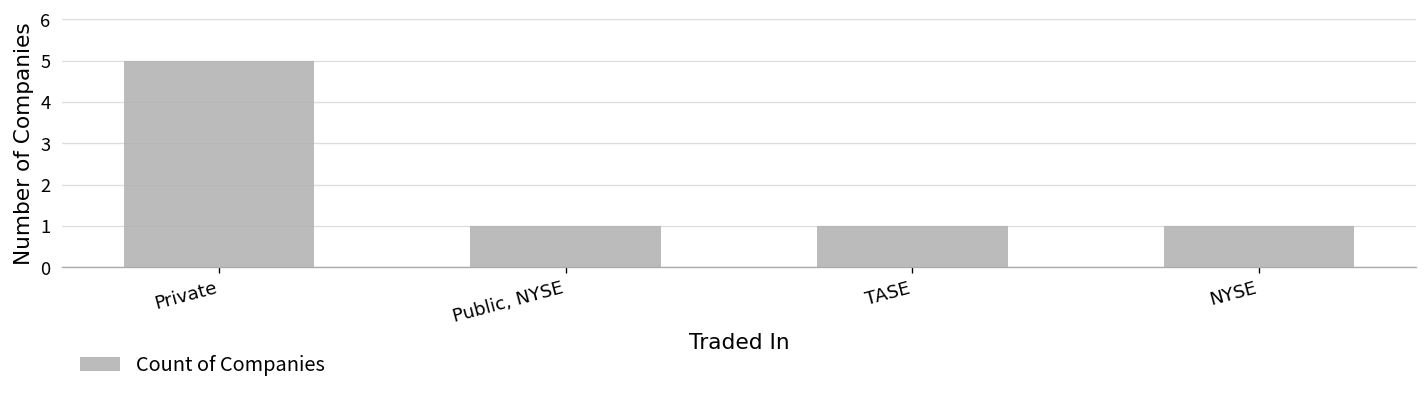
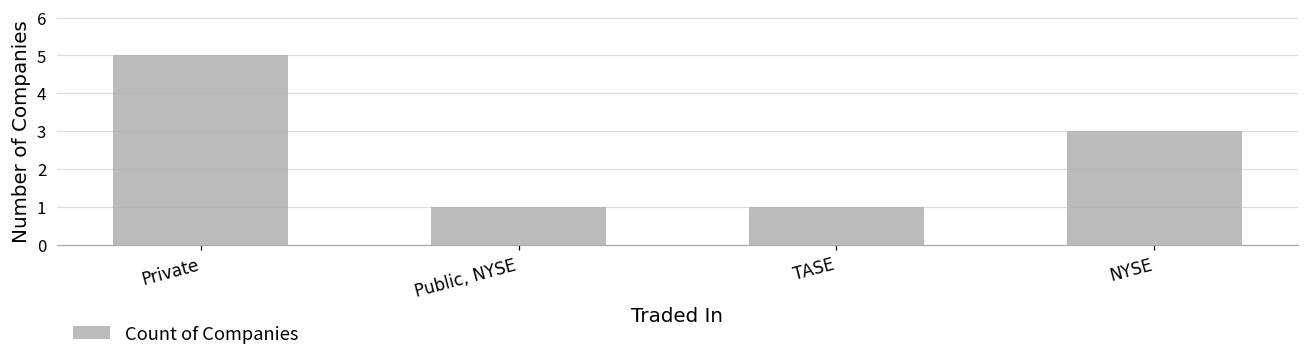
NYSE: 1 -> 3
